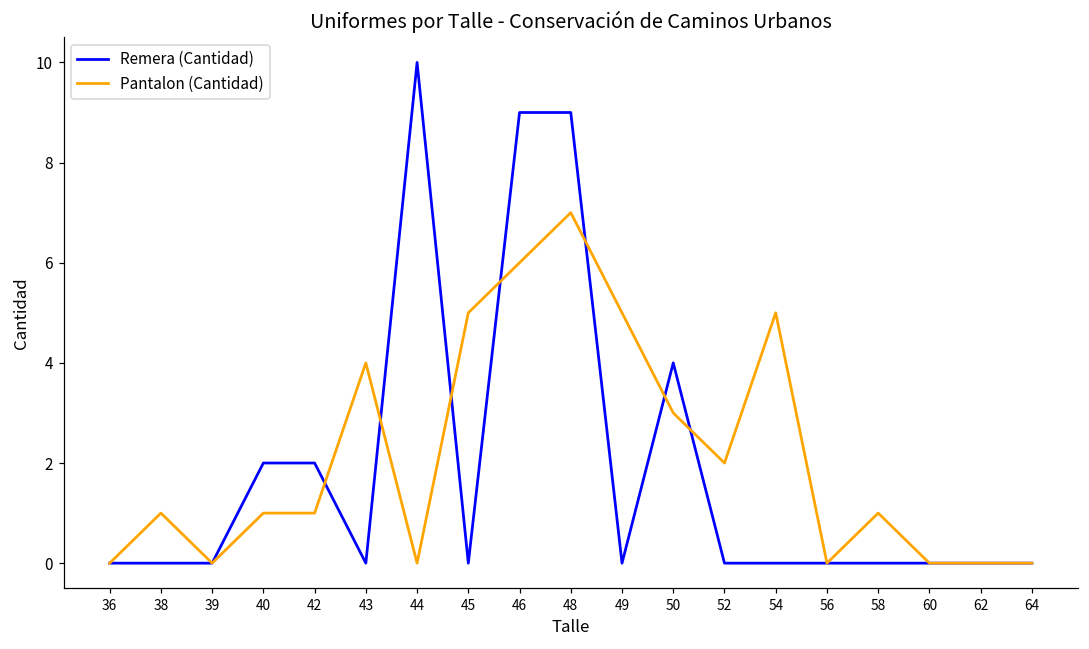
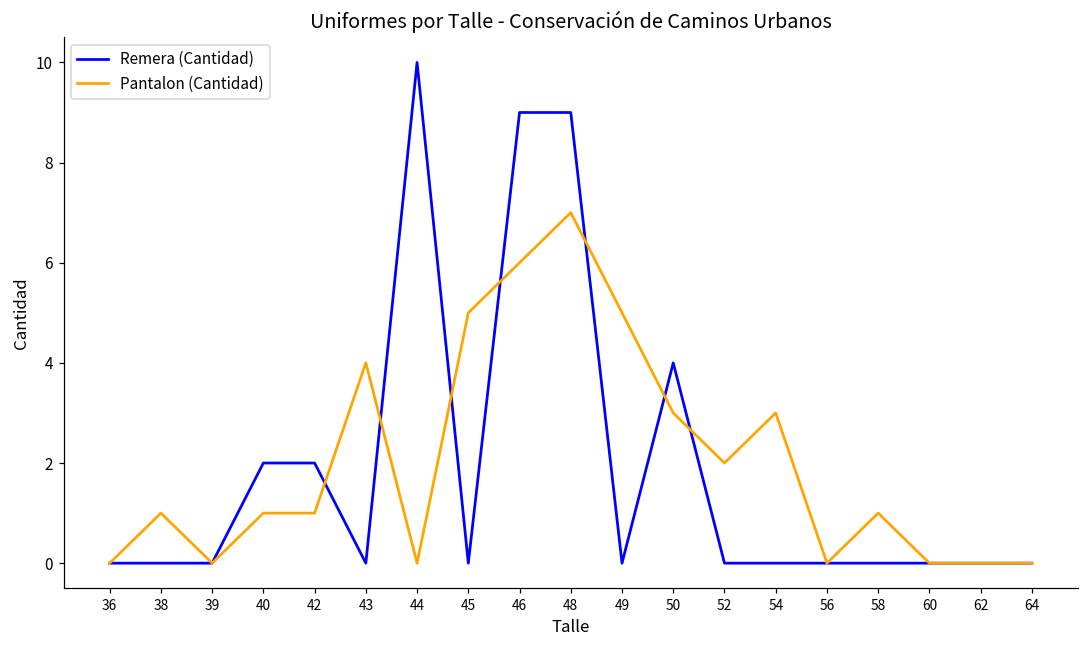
Pantalon (Cantidad), 54: 5 -> 3
